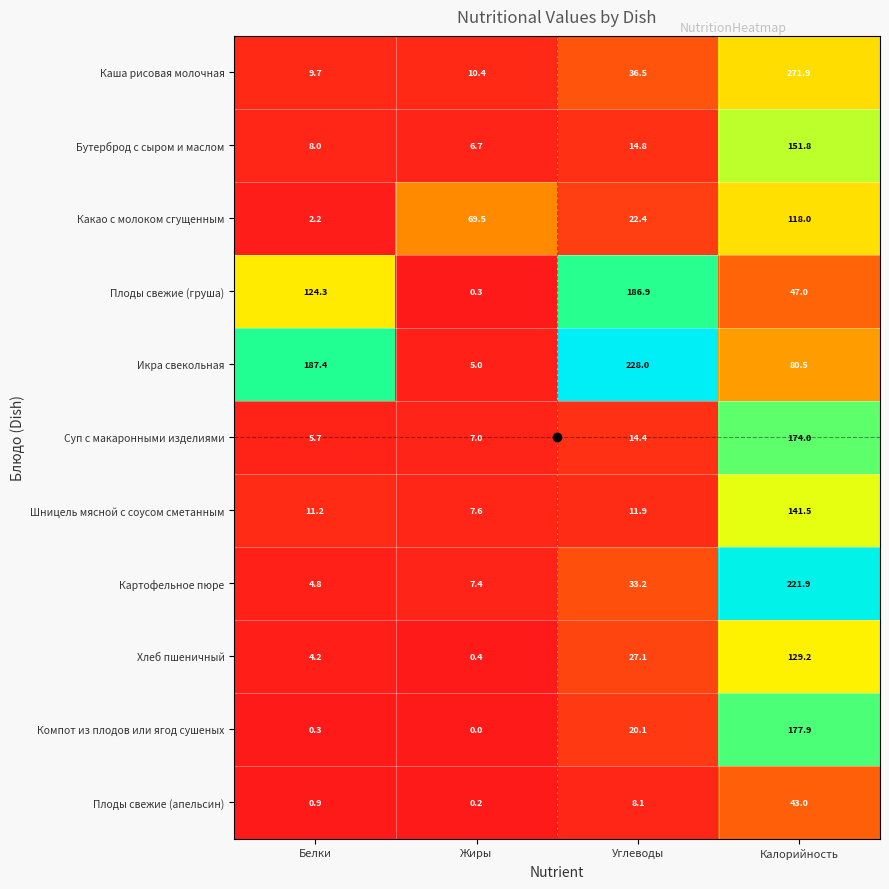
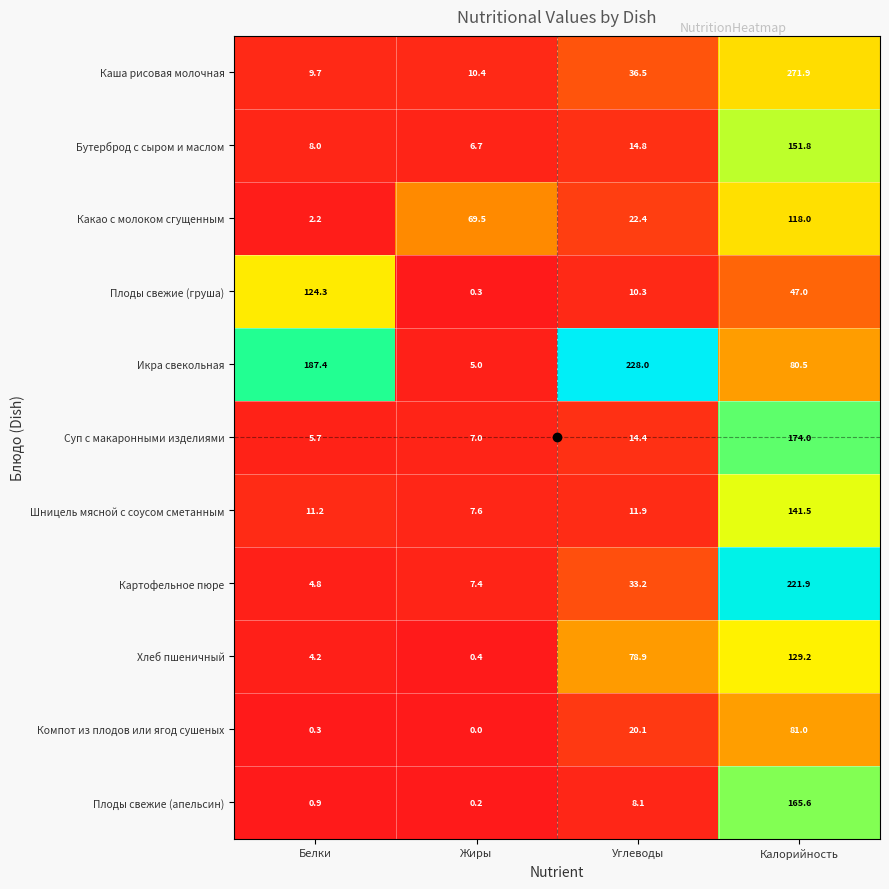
Плоды свежие (груша), Углеводы: 186.9 -> 10.3
Хлеб пшеничный, Углеводы: 27.1 -> 78.9
Компот из плодов или ягод сушеных, Калорийность: 177.9 -> 81.0
Плоды свежие (апельсин), Калорийность: 43.0 -> 165.6
